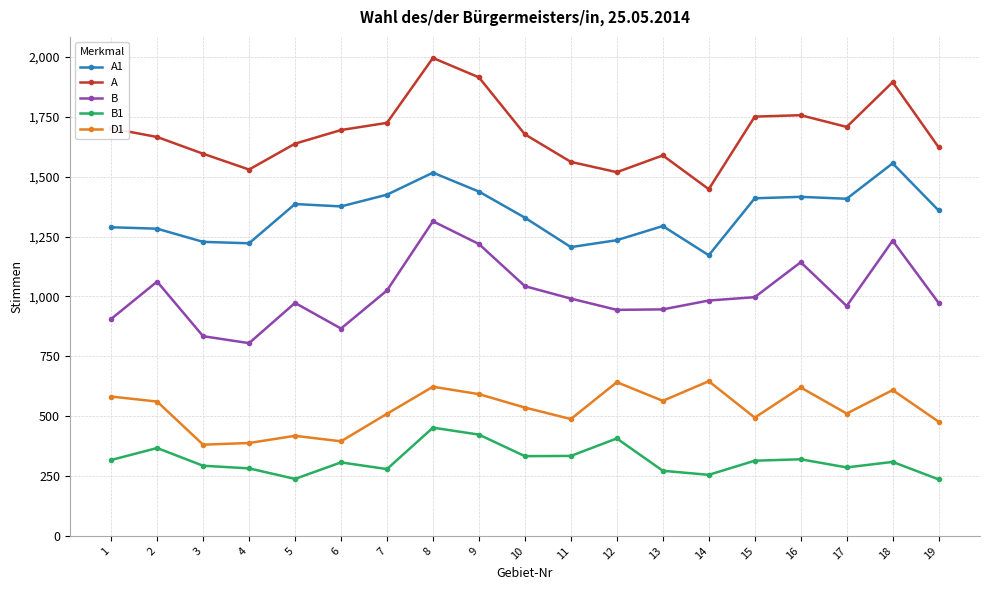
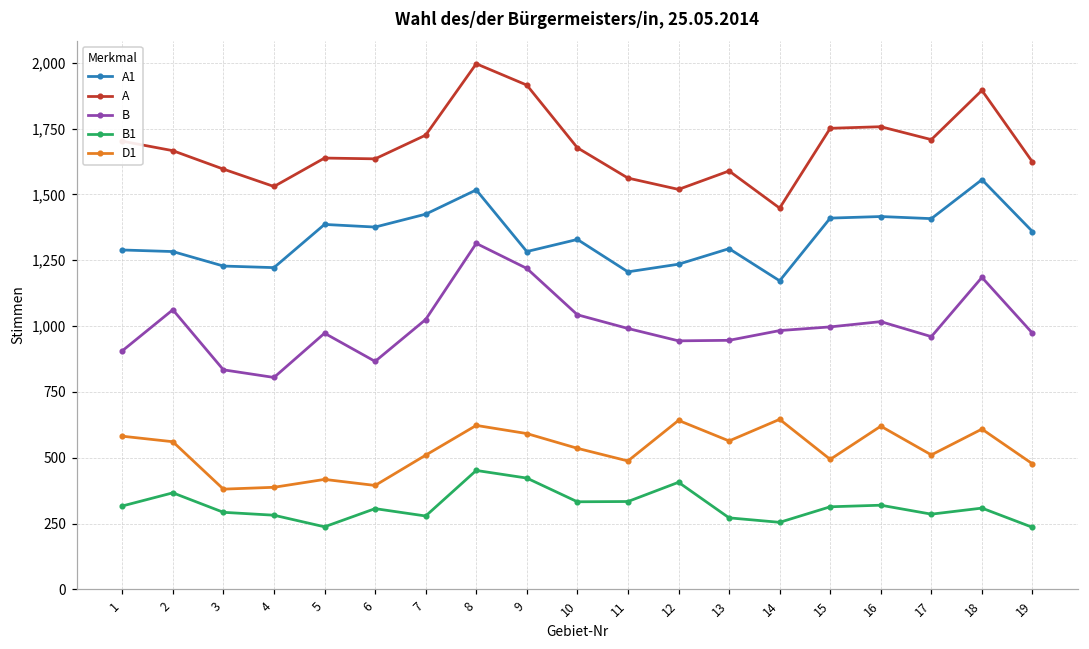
A, 6: 1,700 -> 1,640
A1, 9: 1,440 -> 1,280
B, 16: 1,140 -> 1,020
B, 18: 1,230 -> 1,190
